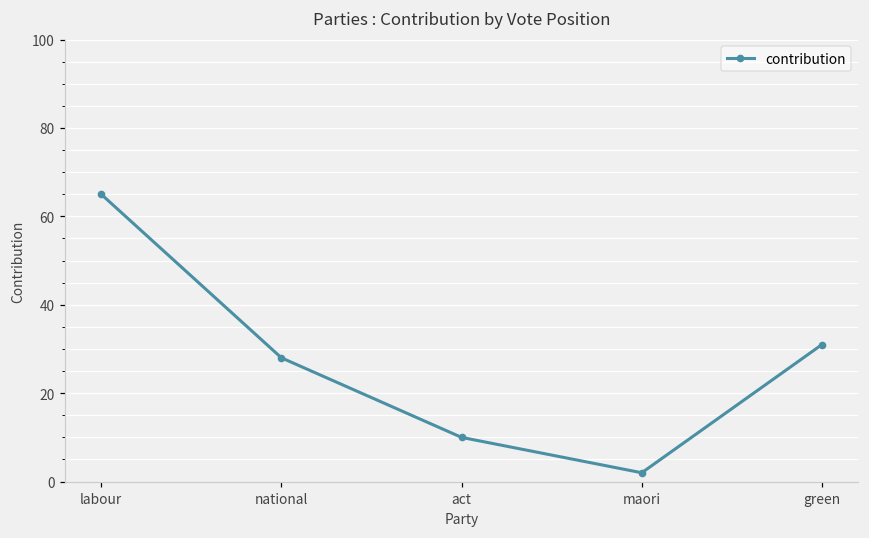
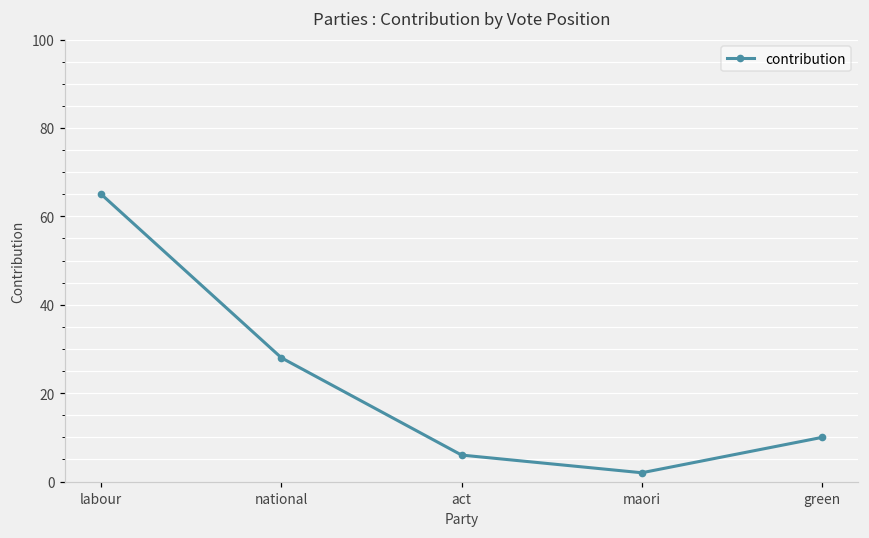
act: 10 -> 6
green: 31 -> 10
